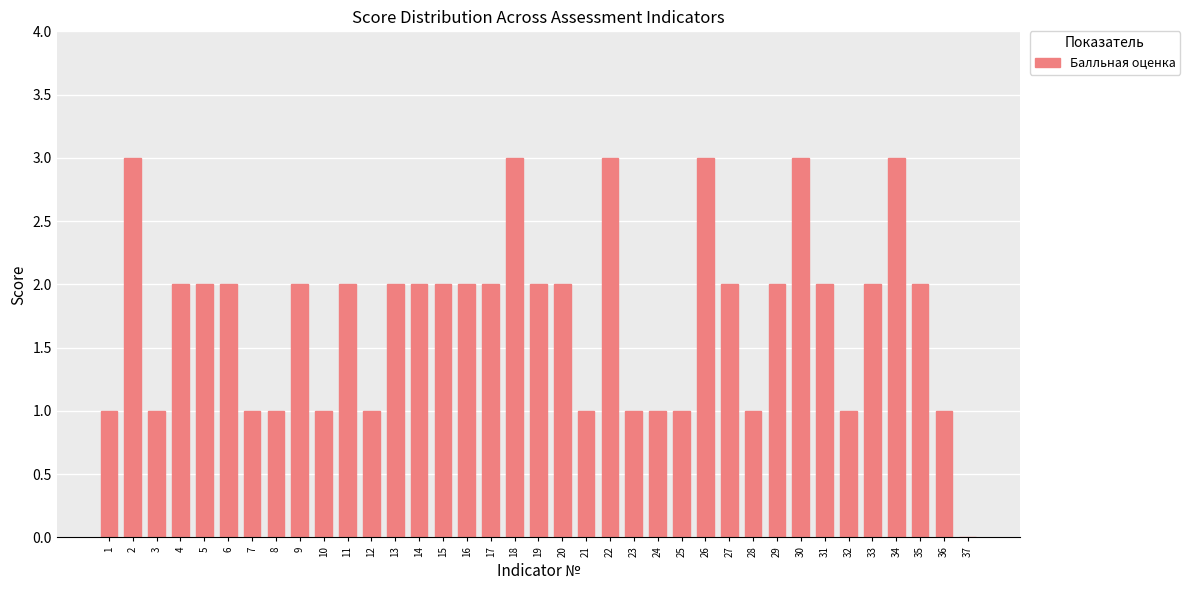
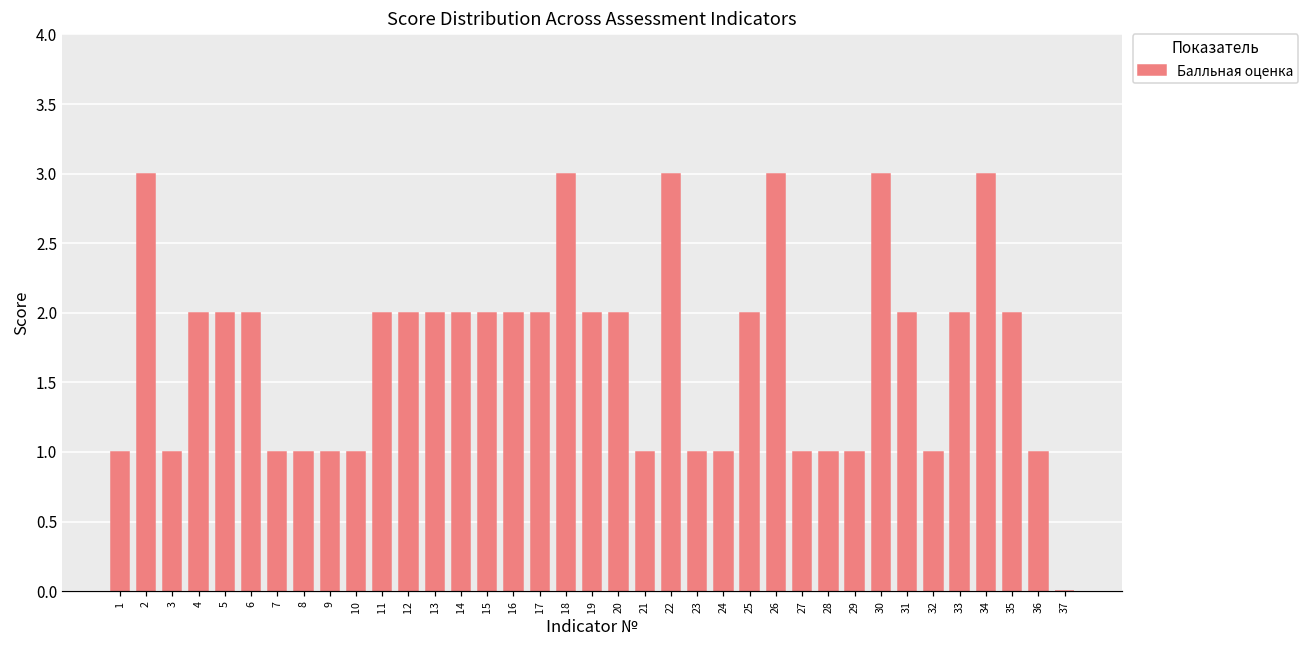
9: 2 -> 1
12: 1 -> 2
25: 1 -> 2
27: 2 -> 1
29: 2 -> 1
